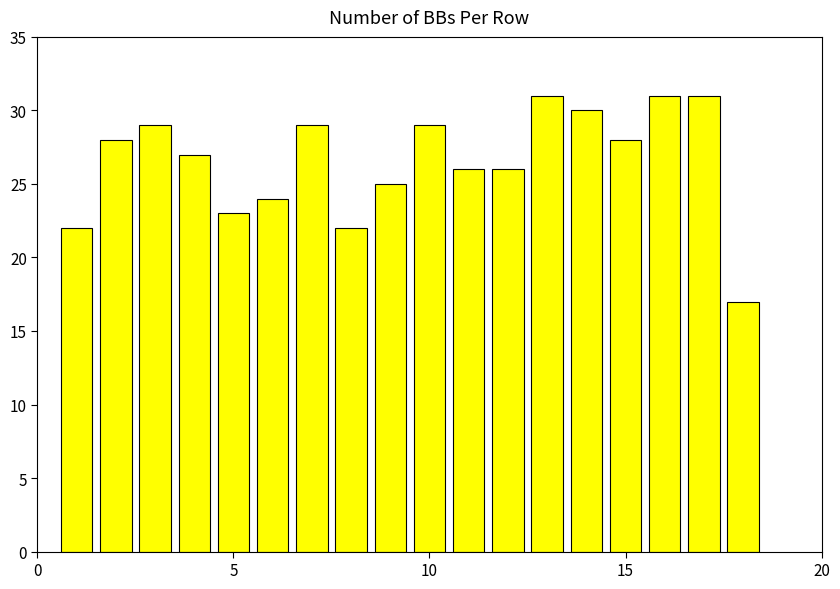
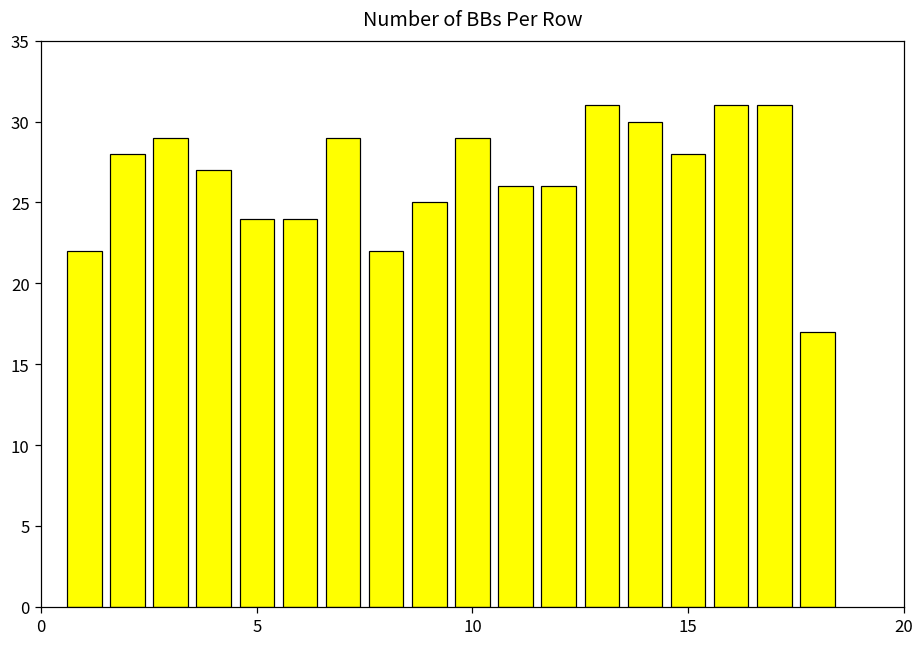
5: 23 -> 24
